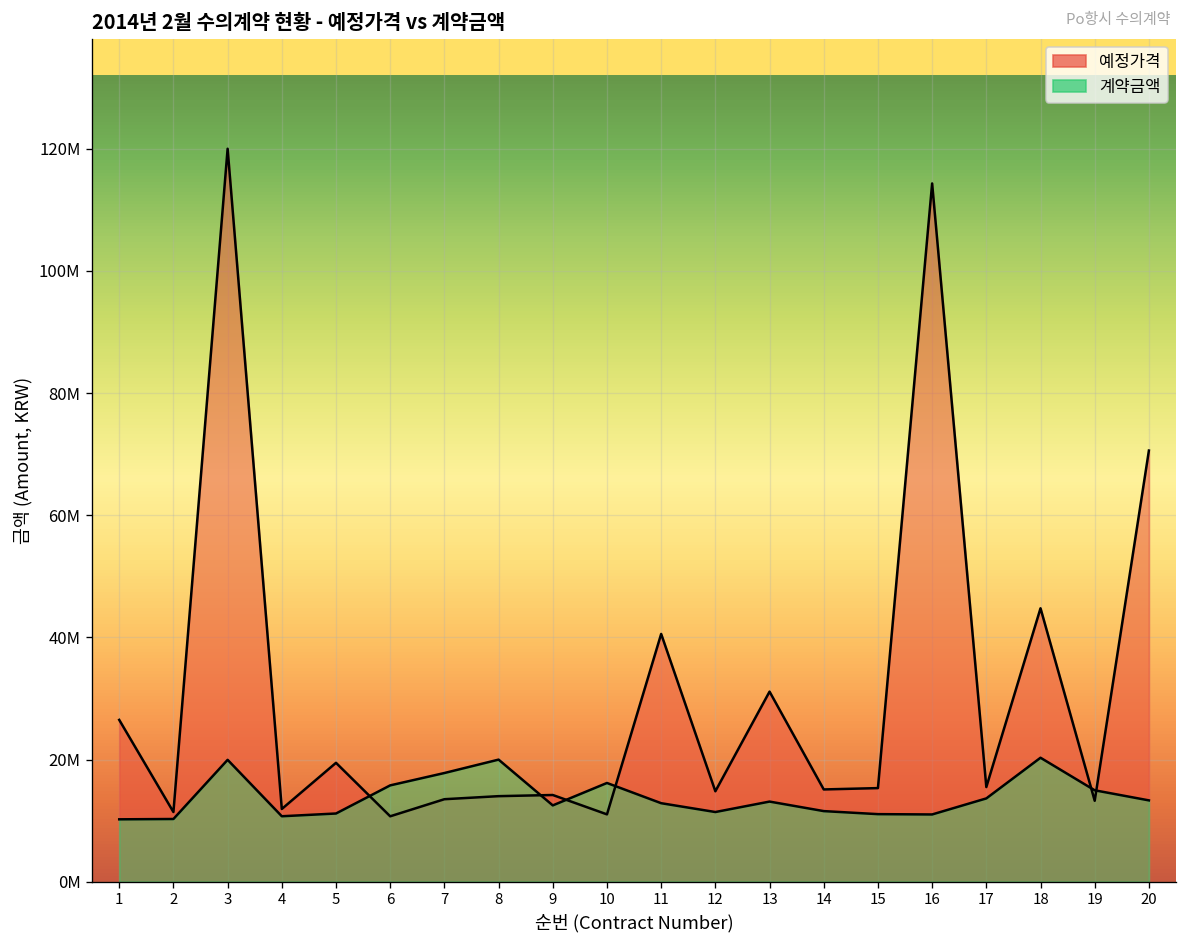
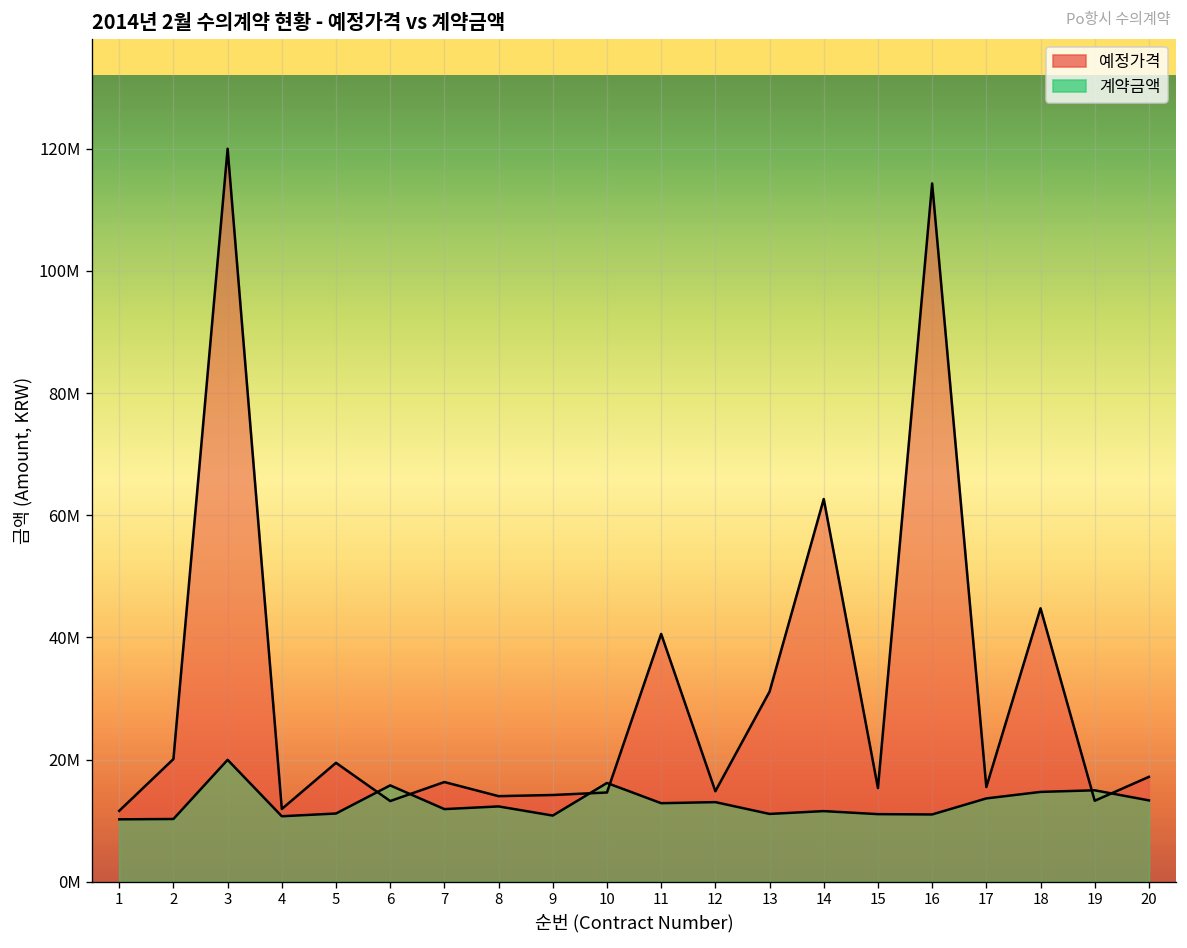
예정가격, 1: 26000000 -> 12000000
예정가격, 2: 11000000 -> 20000000
예정가격, 6: 11000000 -> 13000000
예정가격, 7: 14000000 -> 16000000
계약금액, 7: 18000000 -> 12000000
계약금액, 8: 20000000 -> 12000000
계약금액, 9: 12000000 -> 11000000
예정가격, 10: 11000000 -> 15000000
계약금액, 12: 11000000 -> 13000000
계약금액, 13: 13000000 -> 11000000
예정가격, 14: 15000000 -> 63000000
계약금액, 18: 20000000 -> 15000000
예정가격, 20: 71000000 -> 17000000
